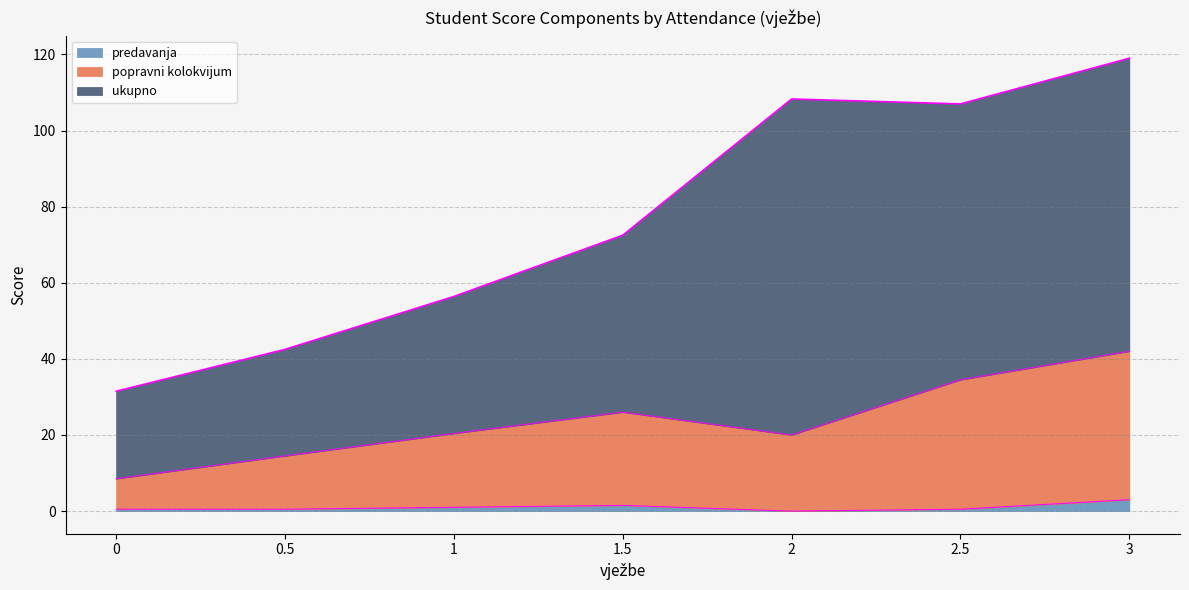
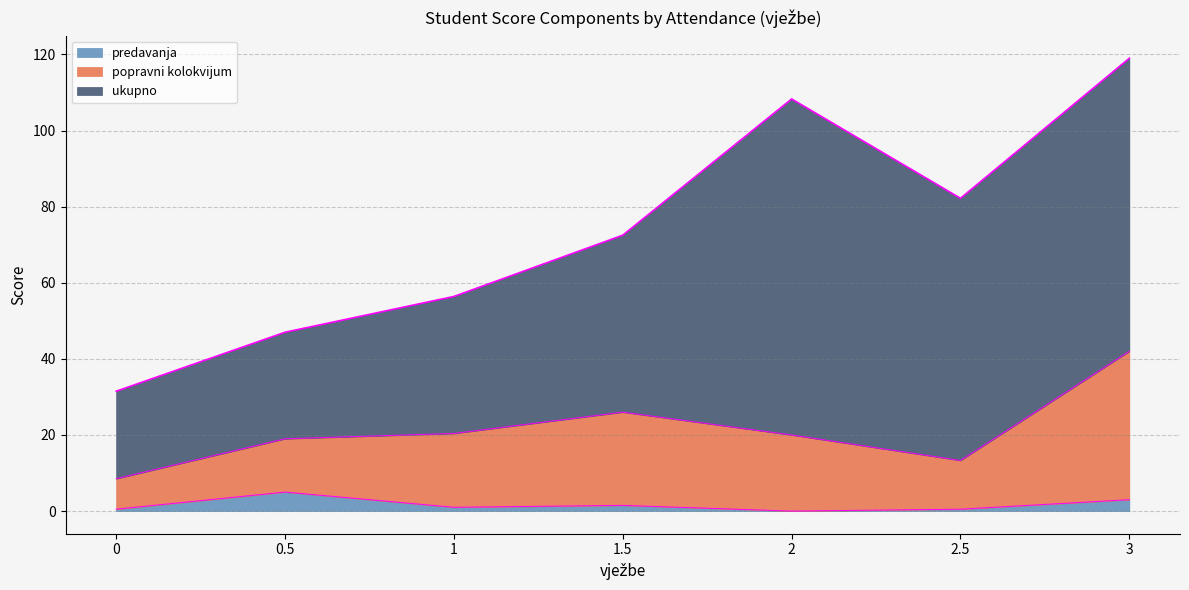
predavanja, 0.5: 1 -> 5
popravni kolokvijum, 2.5: 34 -> 13
ukupno, 2.5: 73 -> 69
